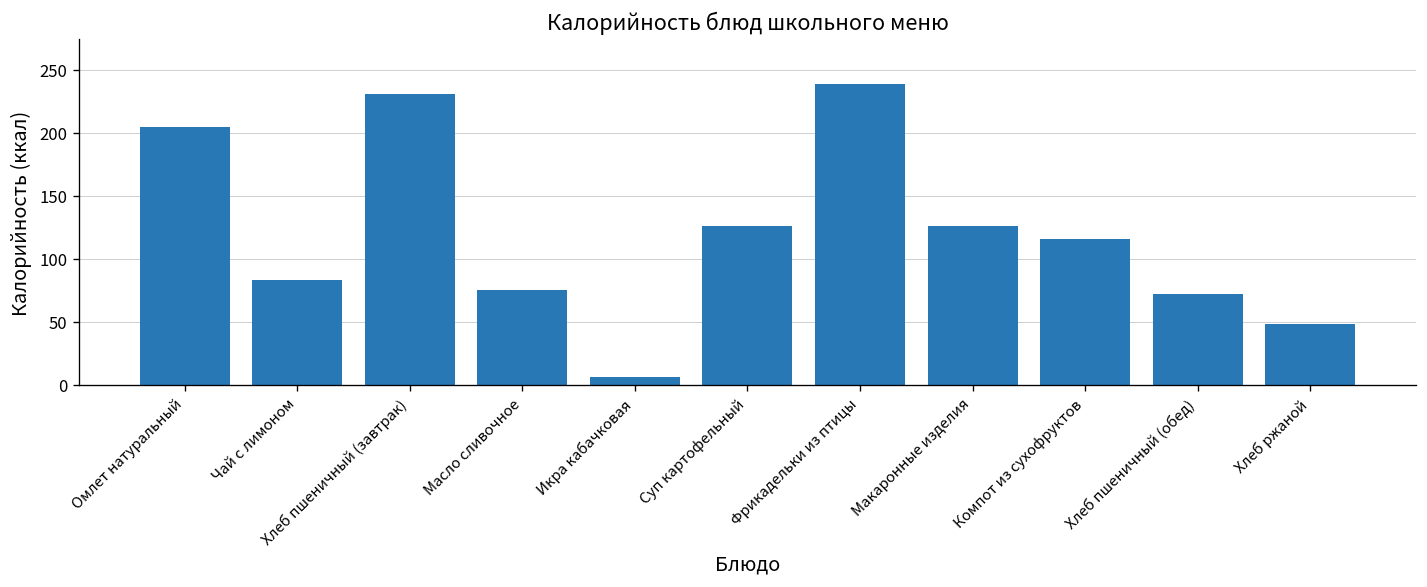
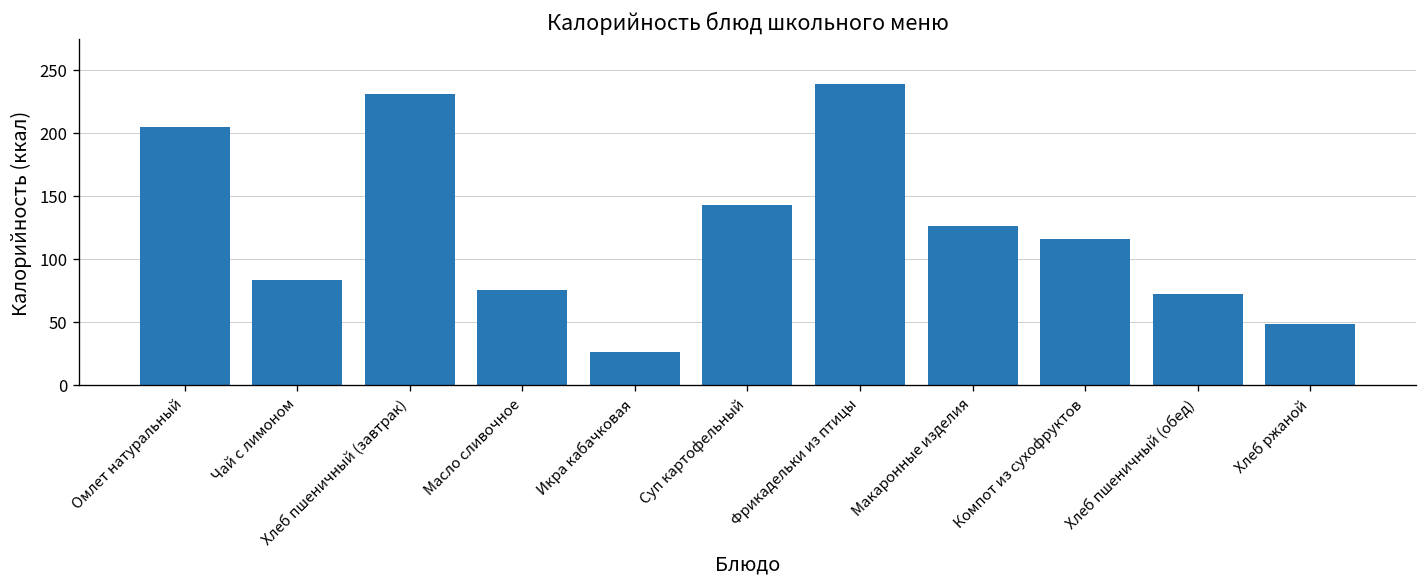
Икра кабачковая: 6 -> 26
Суп картофельный: 126 -> 143
